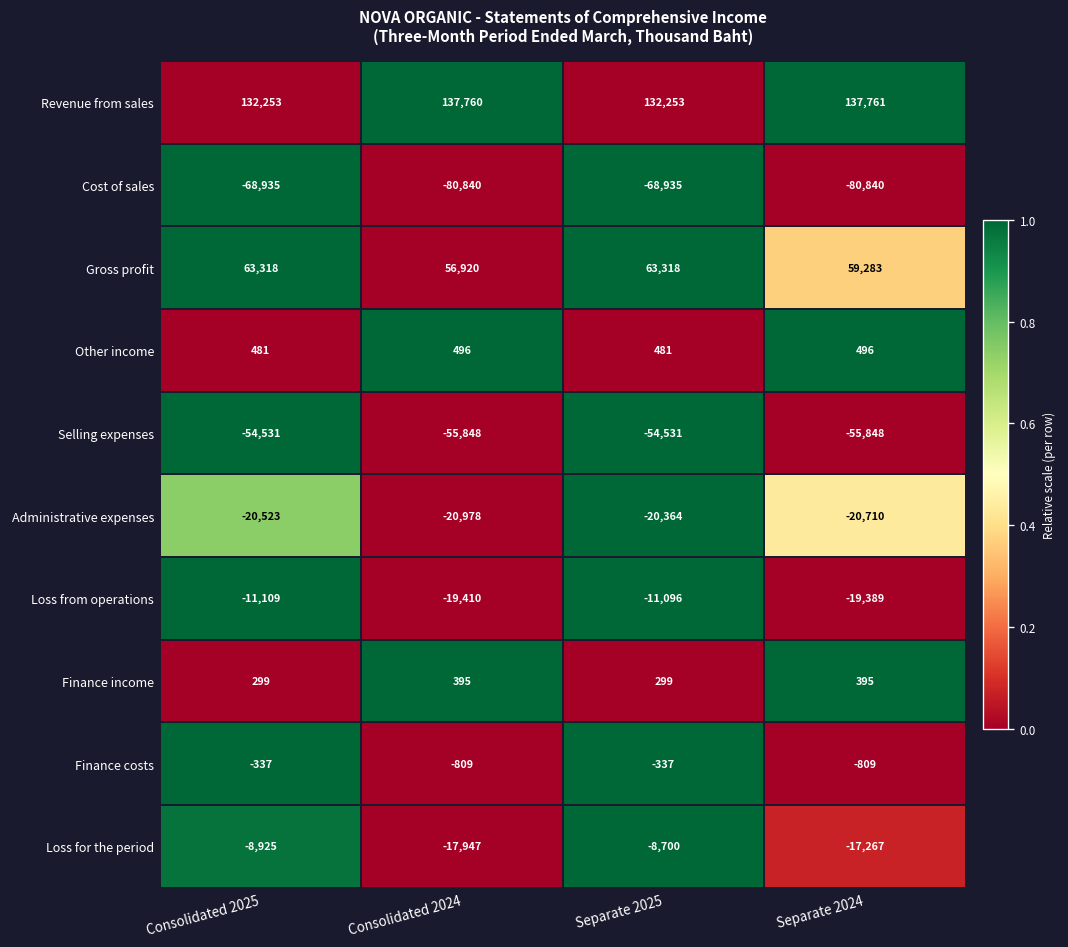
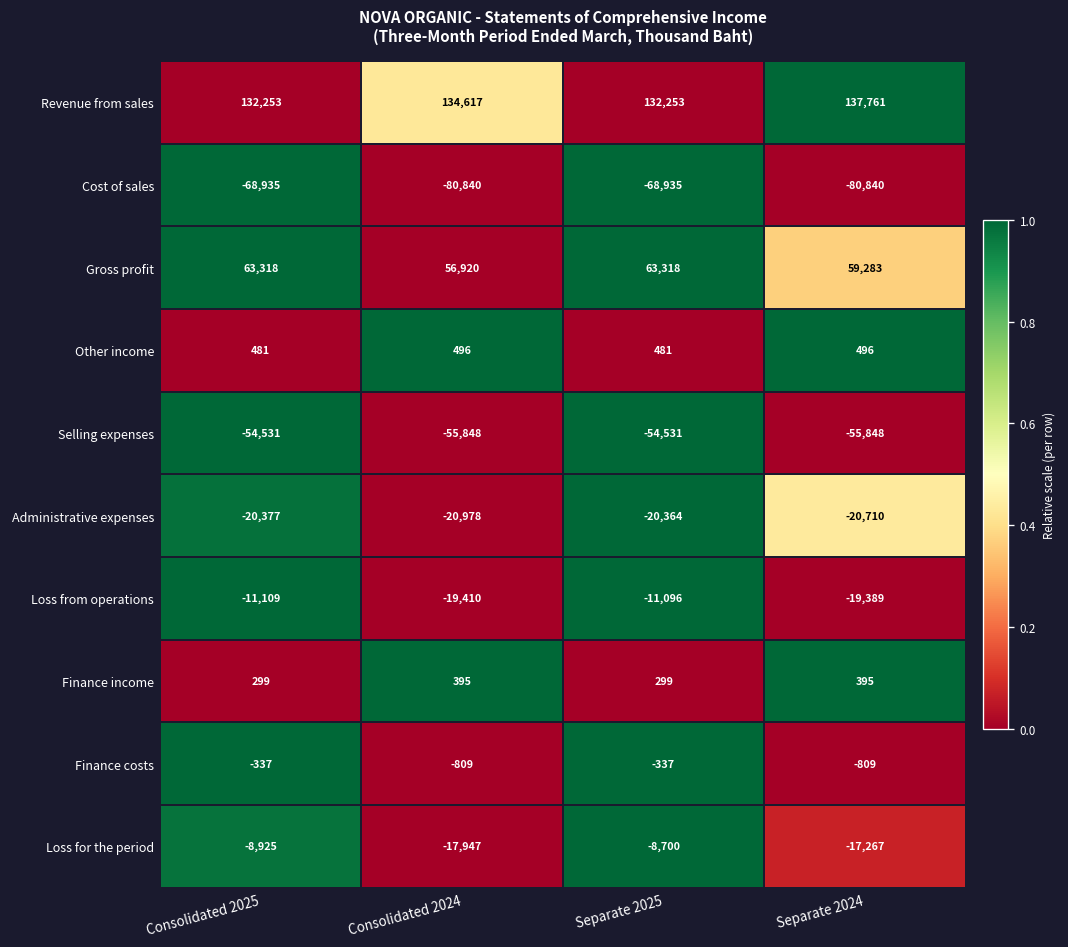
Revenue from sales, Consolidated 2024: 137,760 -> 134,617
Administrative expenses, Consolidated 2025: -20,523 -> -20,377
